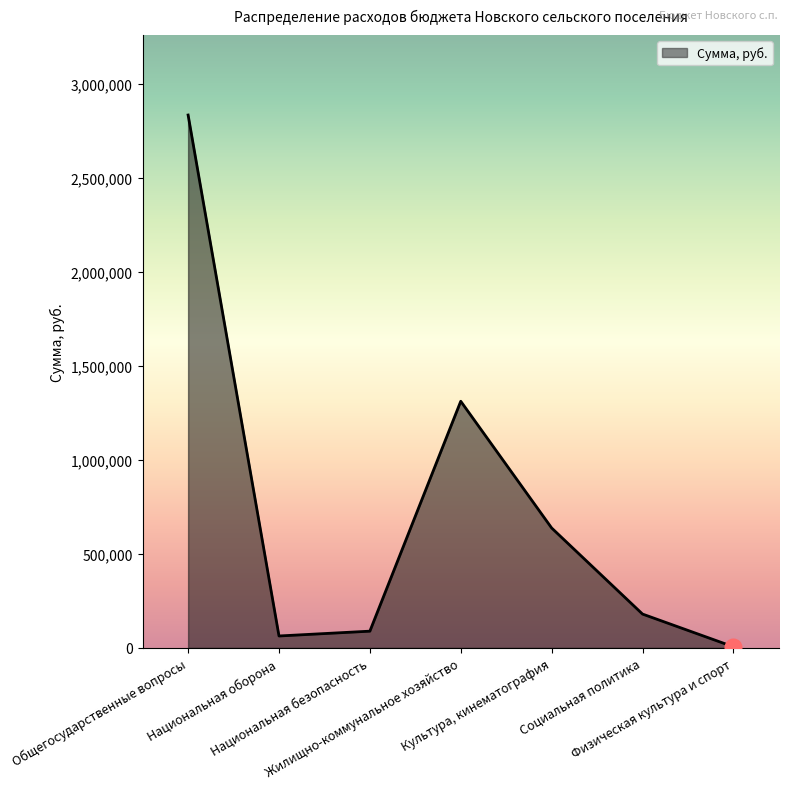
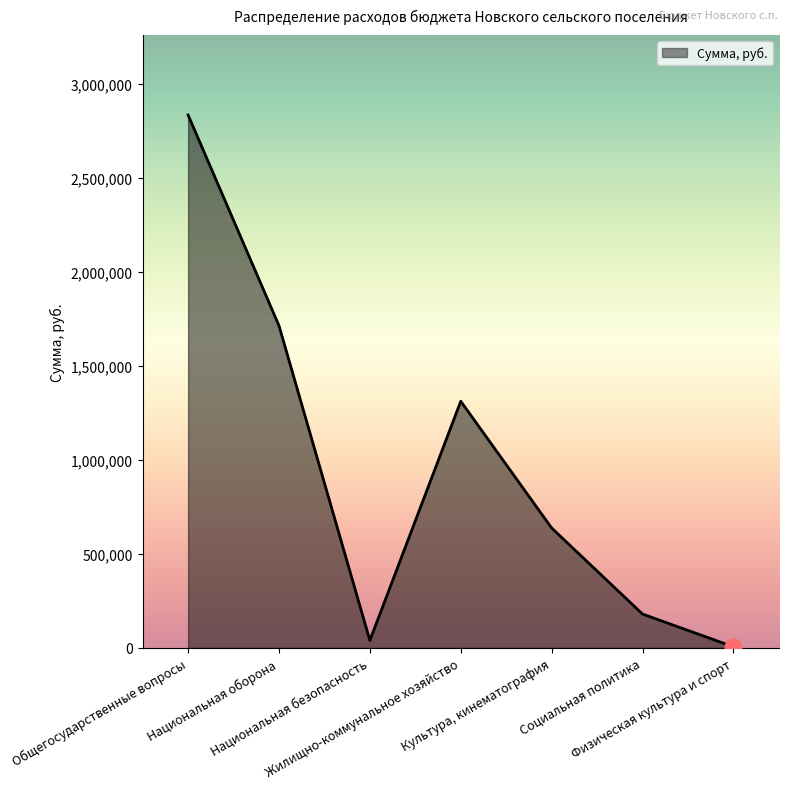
Сумма, руб., Национальная оборона: 60,000 -> 1,710,000
Сумма, руб., Национальная безопасность: 90,000 -> 40,000
